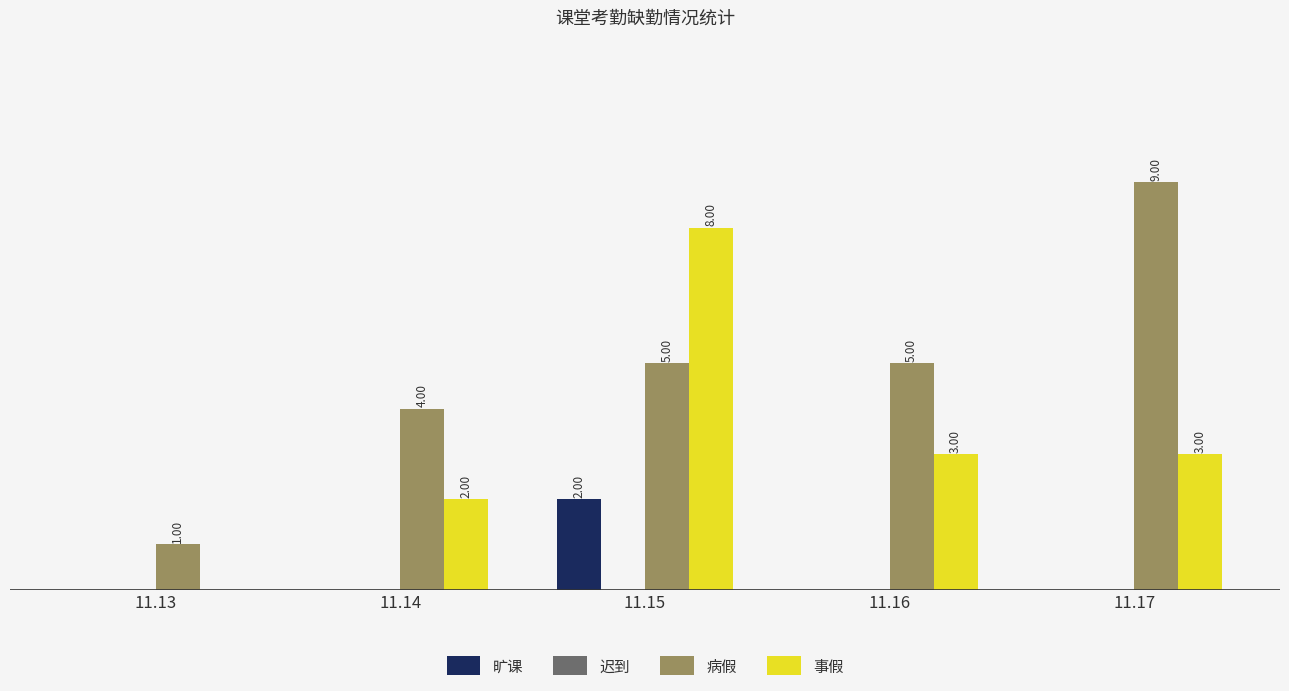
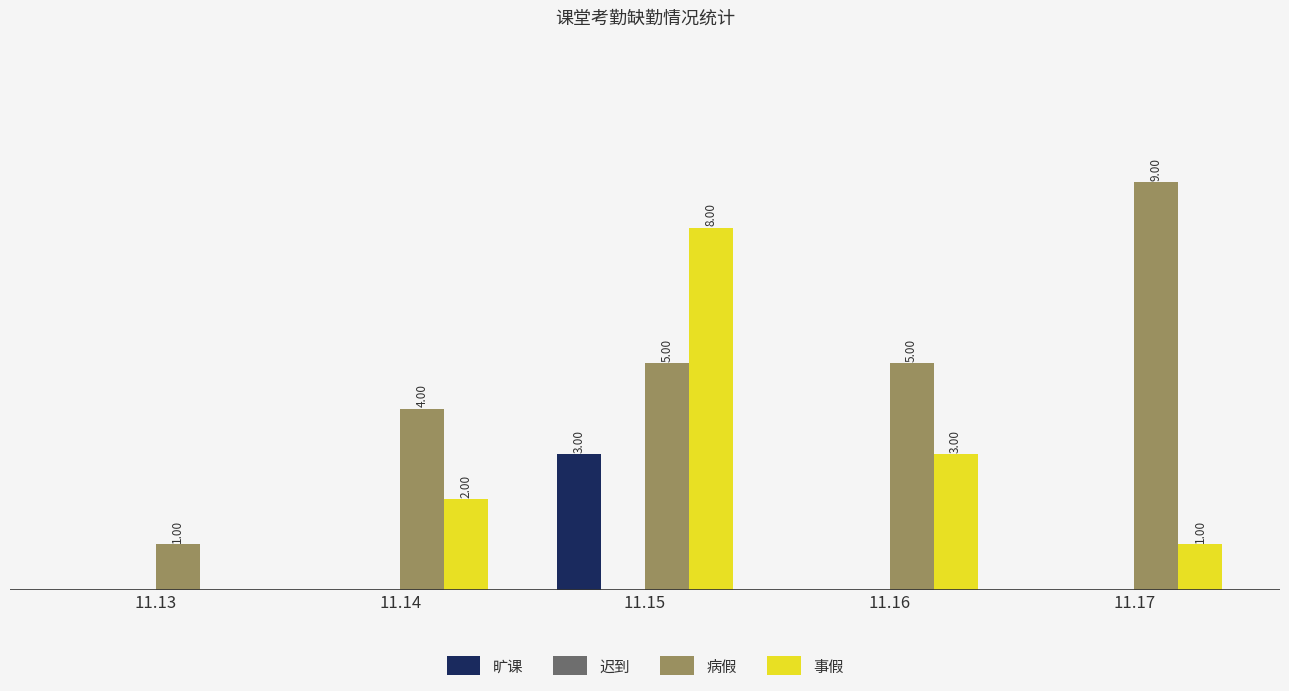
旷课, 11.15: 2.00 -> 3.00
事假, 11.17: 3.00 -> 1.00
